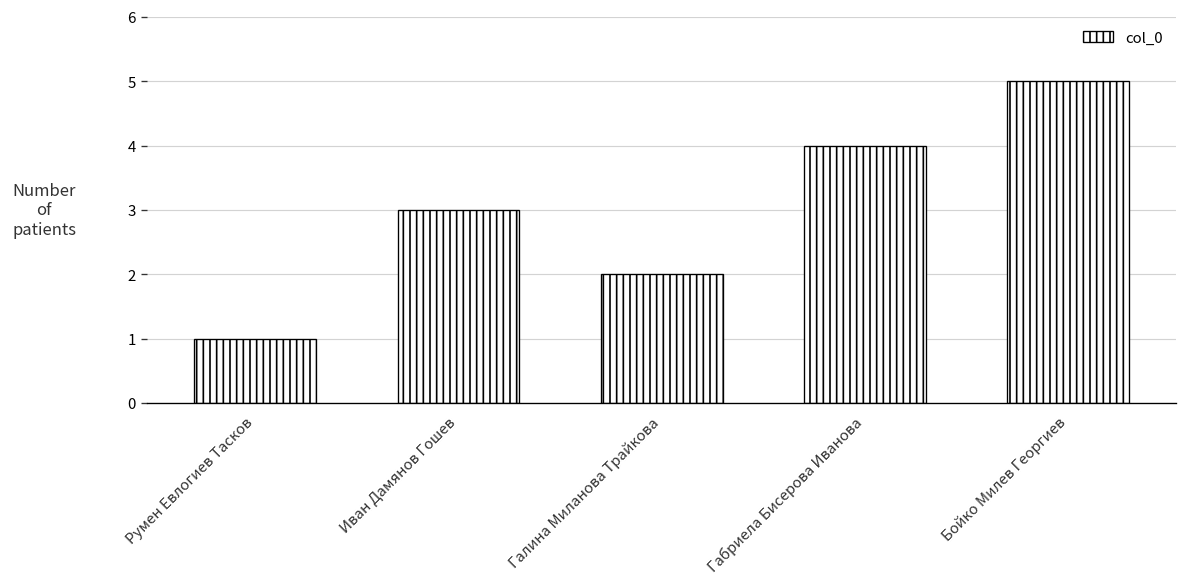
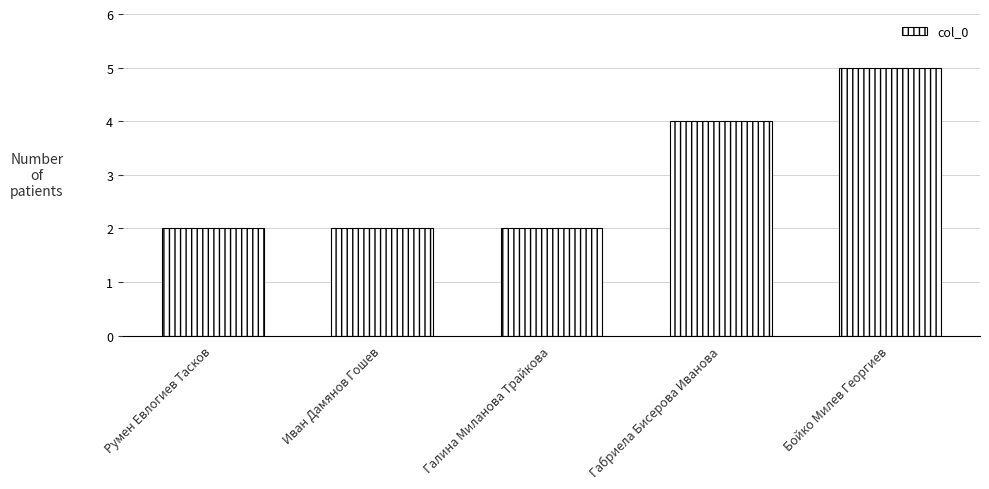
Румен Евлогиев Тасков: 1 -> 2
Иван Дамянов Гошев: 3 -> 2
